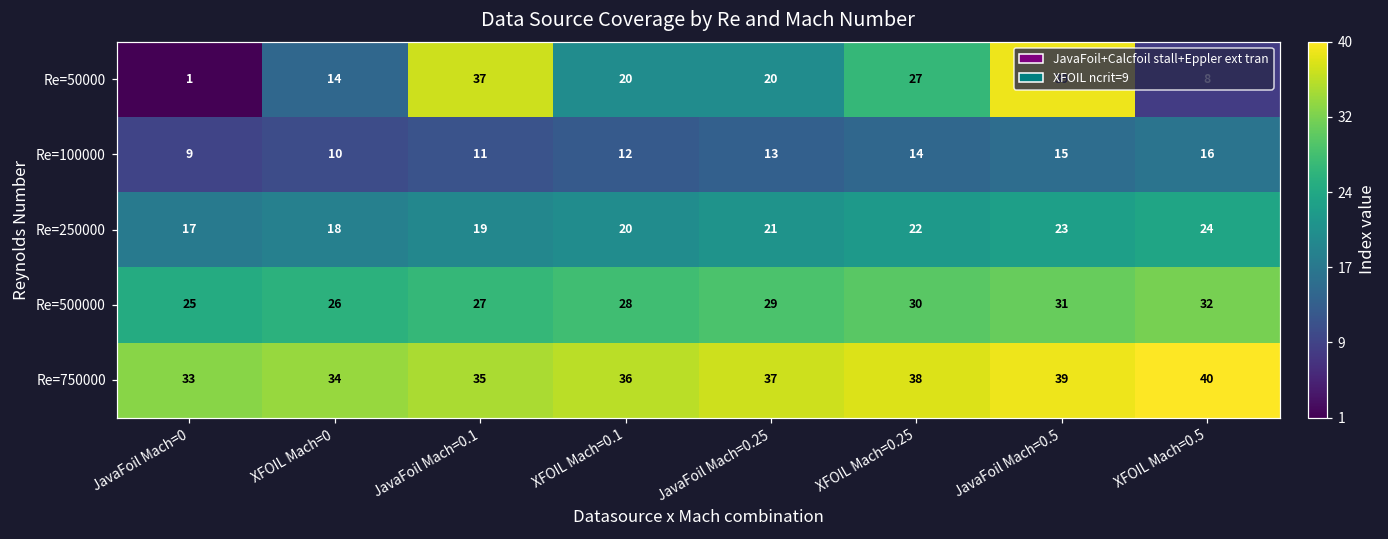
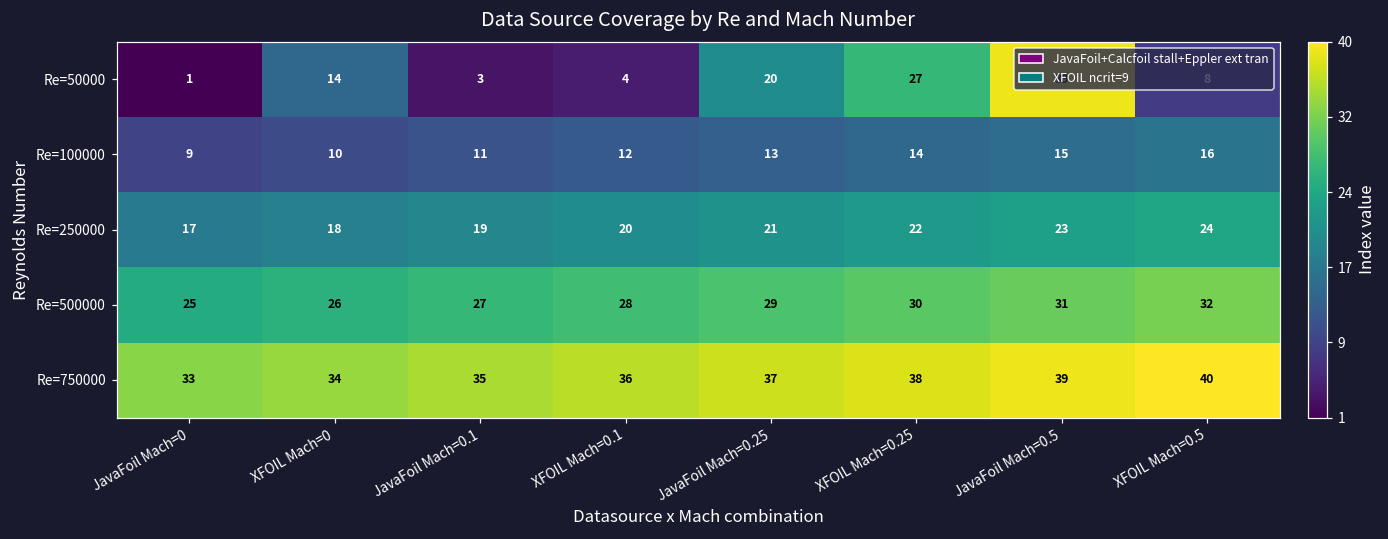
Re=50000, JavaFoil Mach=0.1: 37 -> 3
Re=50000, XFOIL Mach=0.1: 20 -> 4
